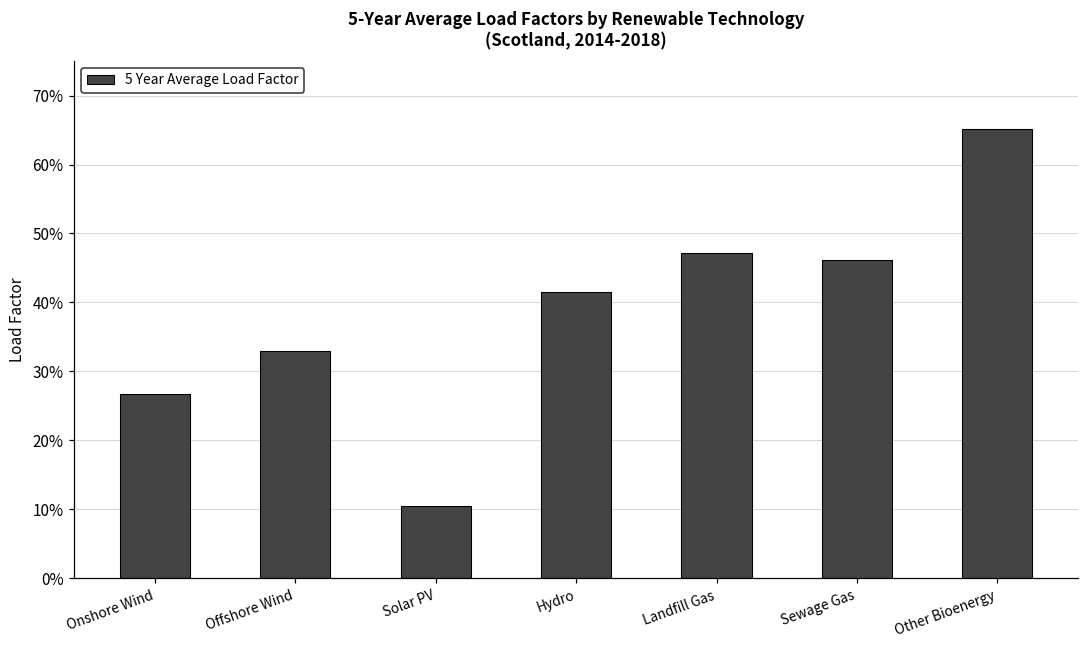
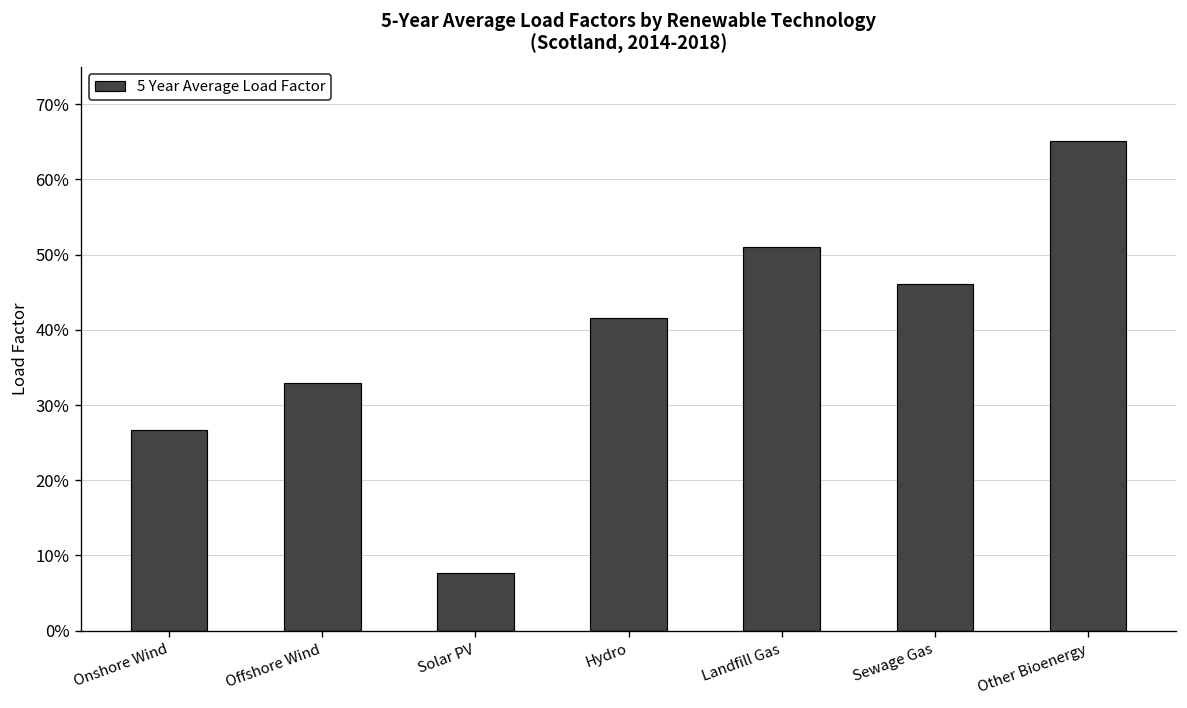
Solar PV: 10% -> 8%
Landfill Gas: 47% -> 51%
